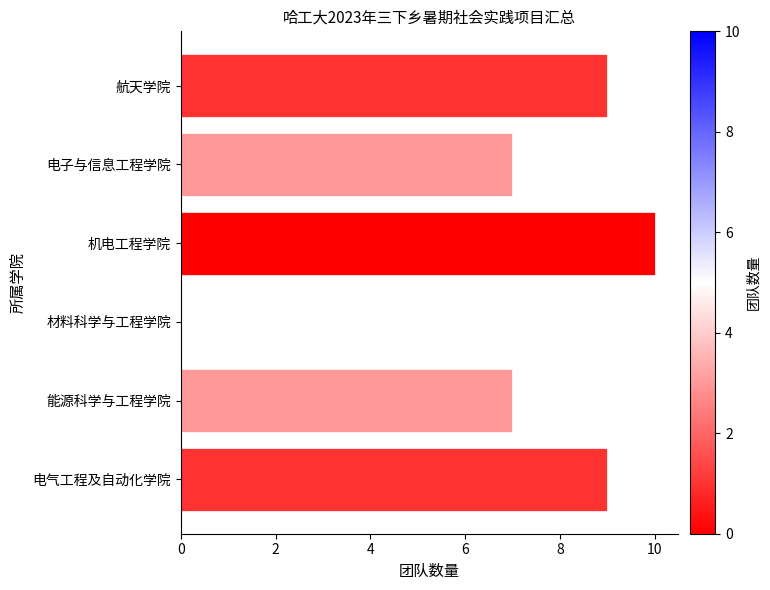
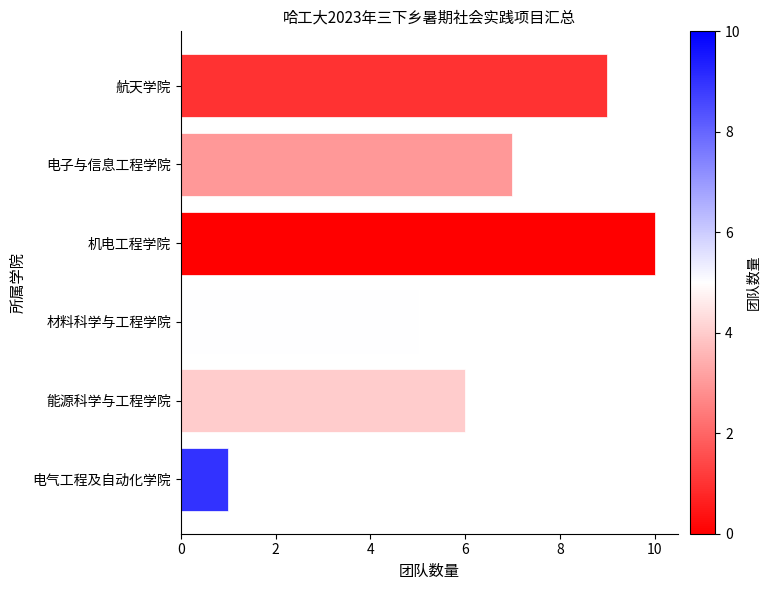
能源科学与工程学院: 7 -> 6
电气工程及自动化学院: 9 -> 1
